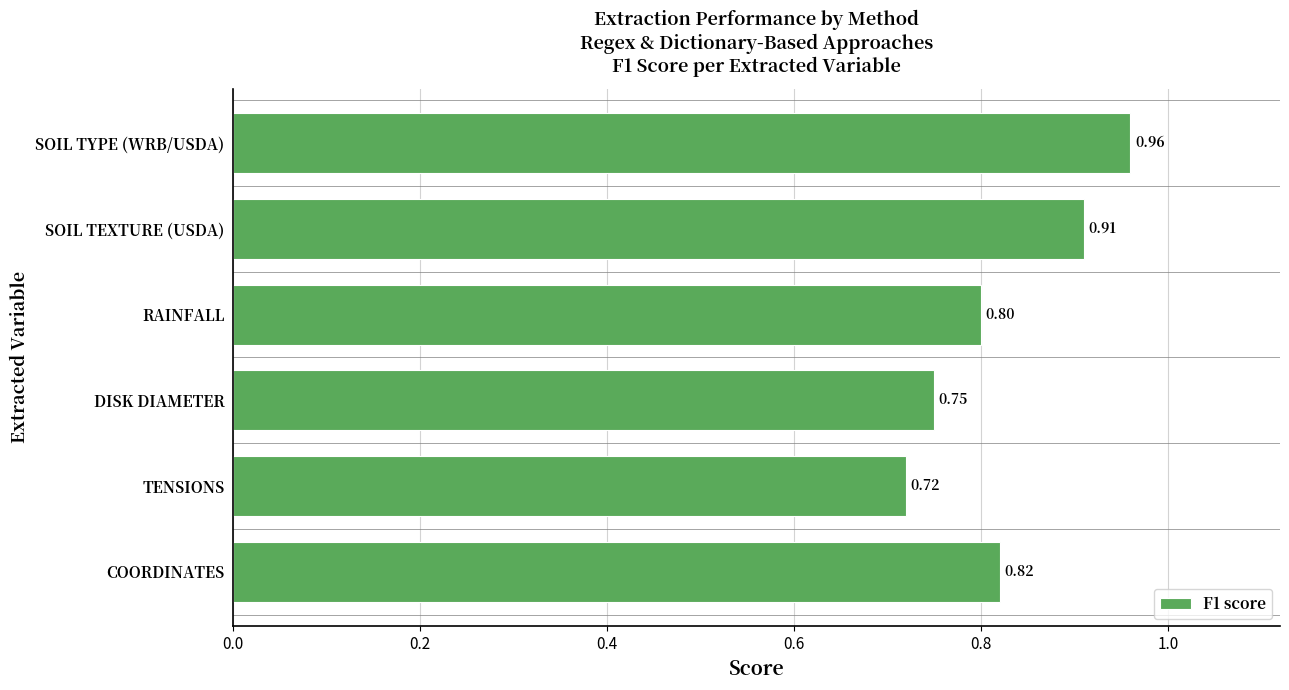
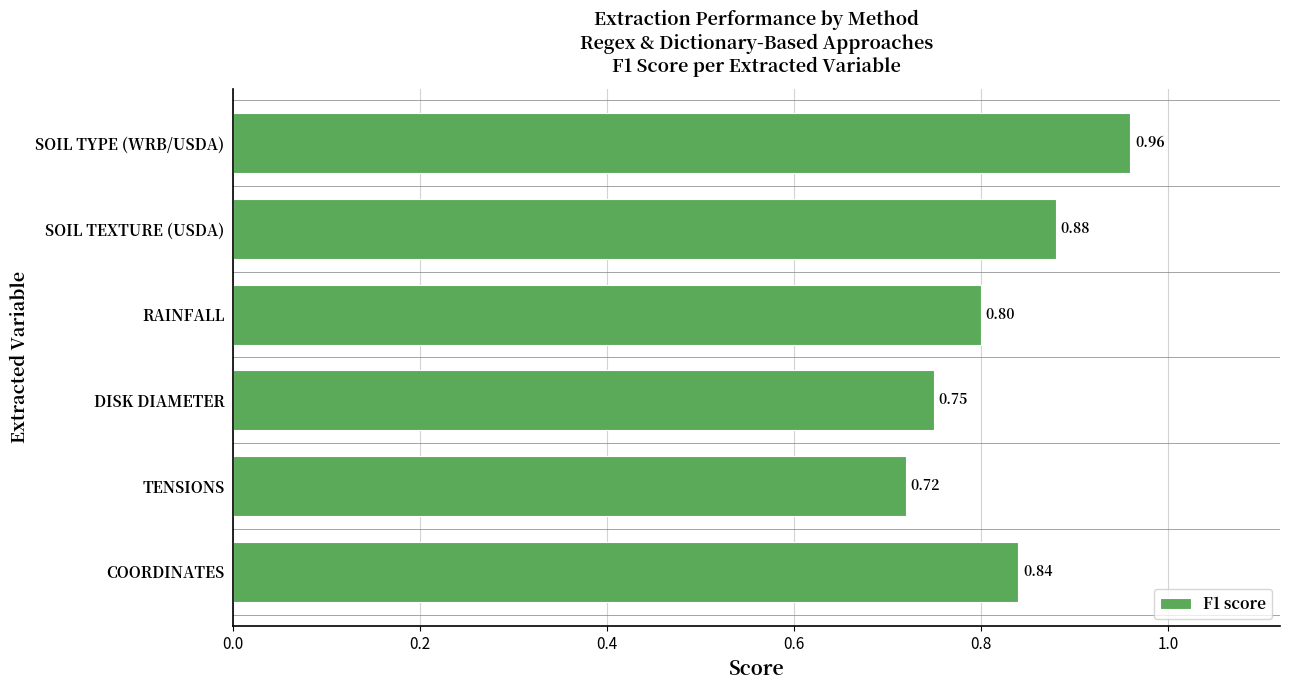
SOIL TEXTURE (USDA): 0.91 -> 0.88
COORDINATES: 0.82 -> 0.84
